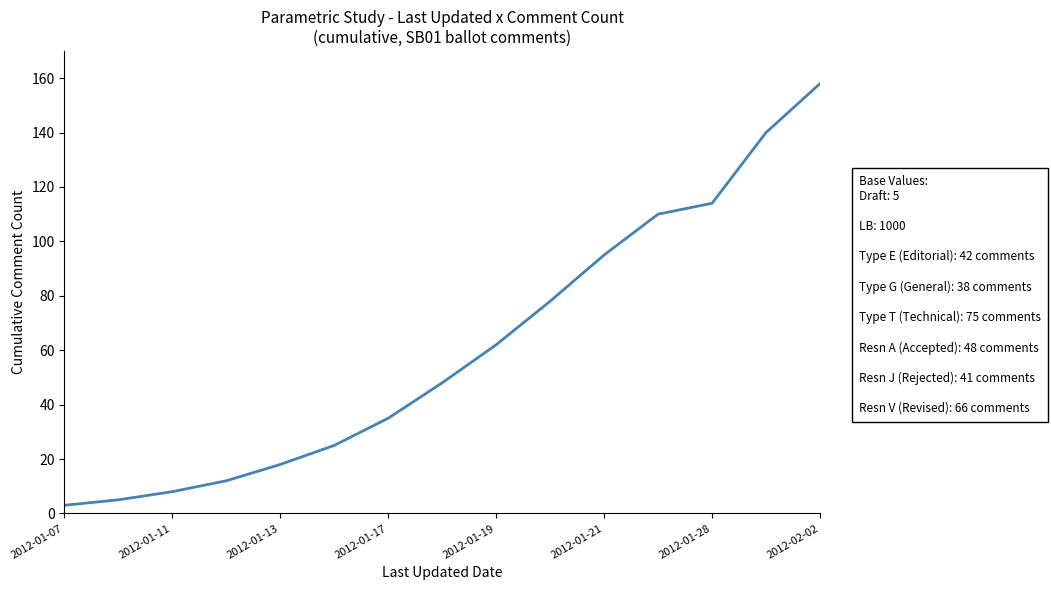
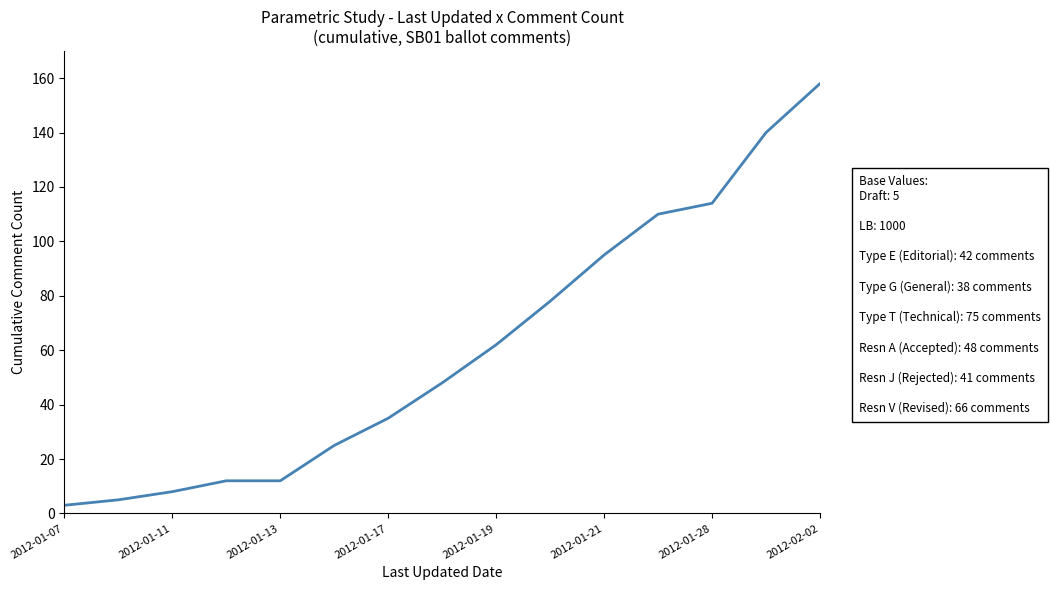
2012-01-13: 18 -> 12
